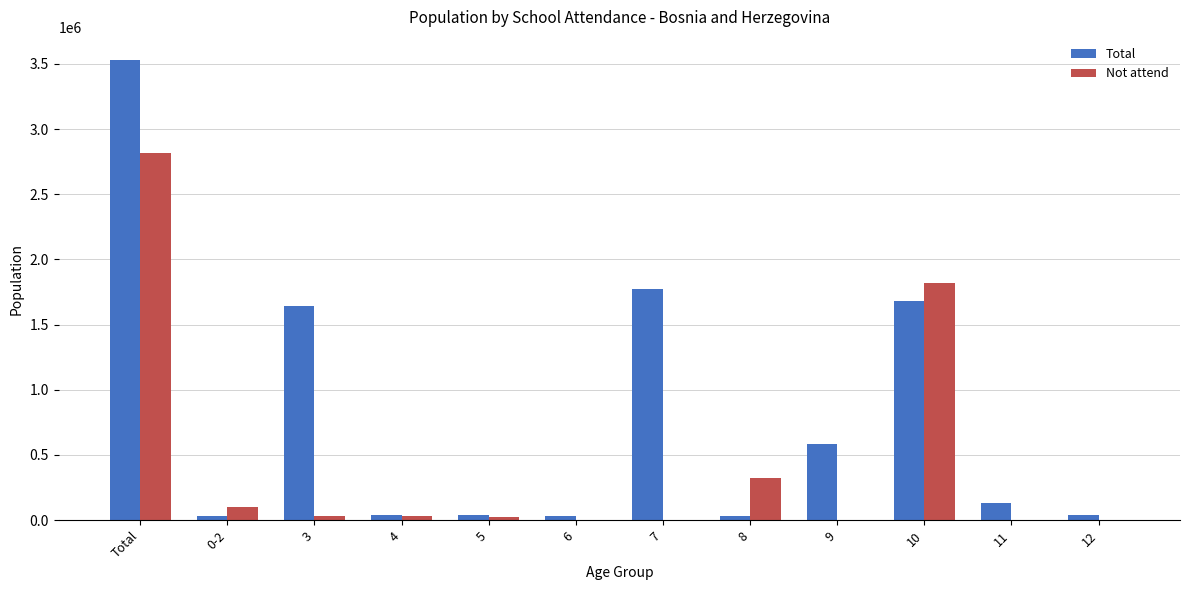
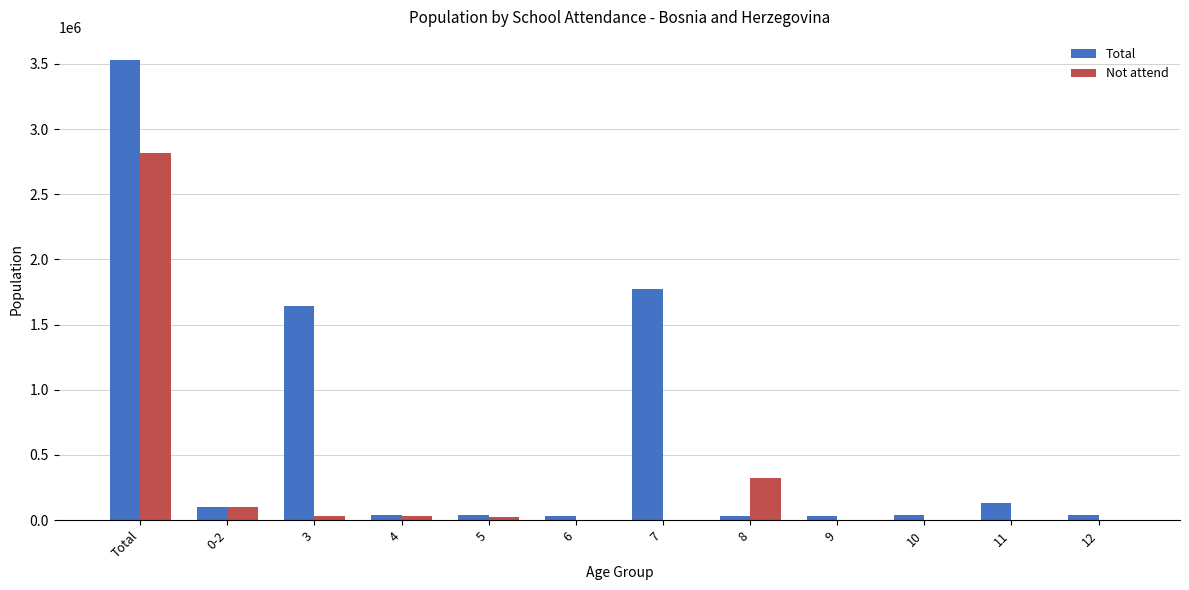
Total, 0-2: 30000 -> 100000
Total, 9: 580000 -> 40000
Total, 10: 1680000 -> 40000
Not attend, 10: 1820000 -> 0
